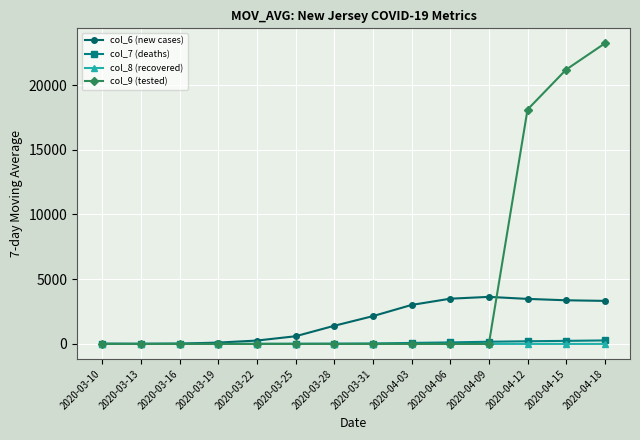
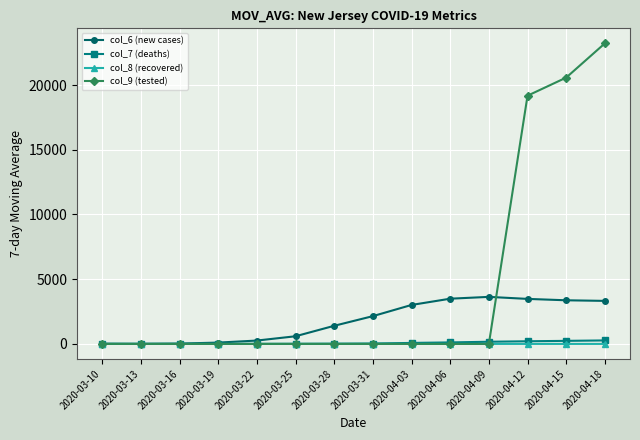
col_9 (tested), 2020-04-12: 18100 -> 19200
col_9 (tested), 2020-04-15: 21200 -> 20600
